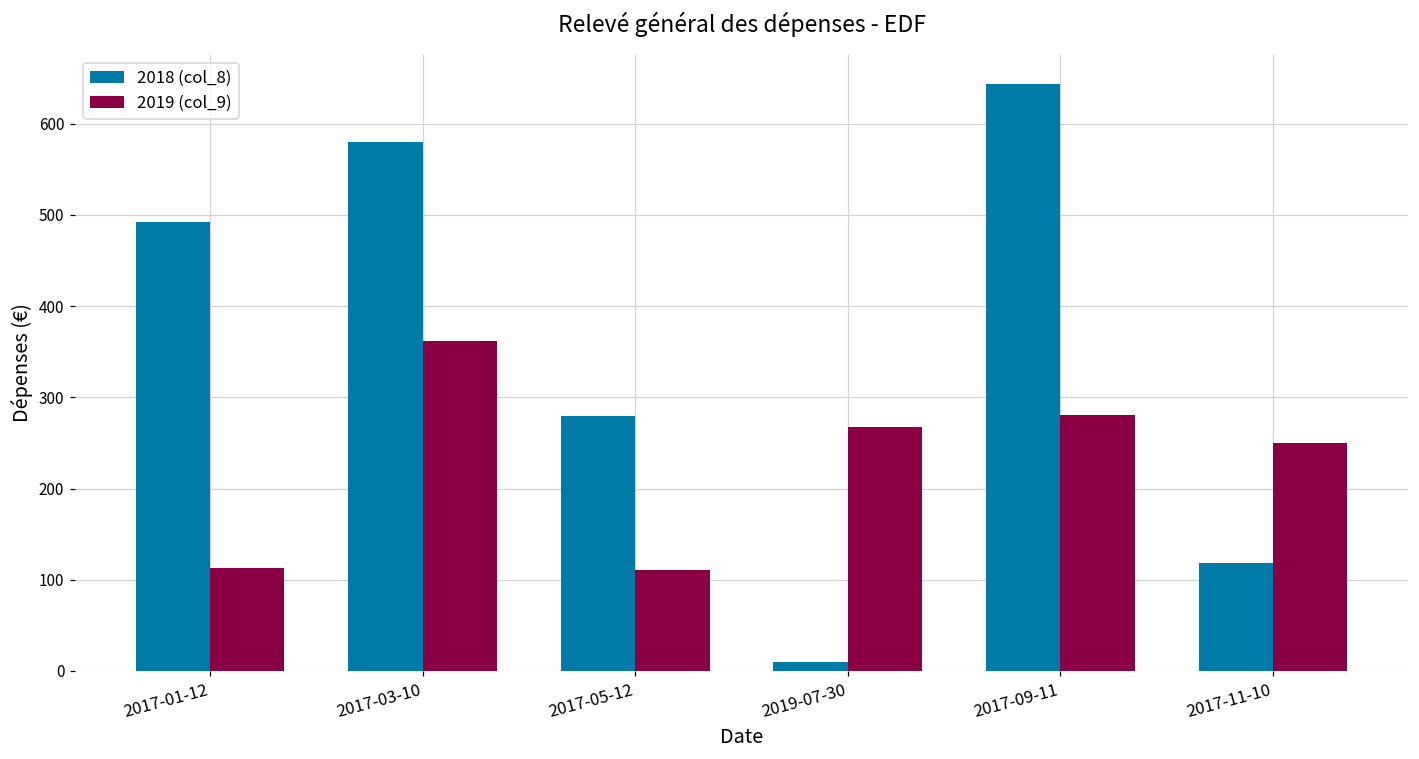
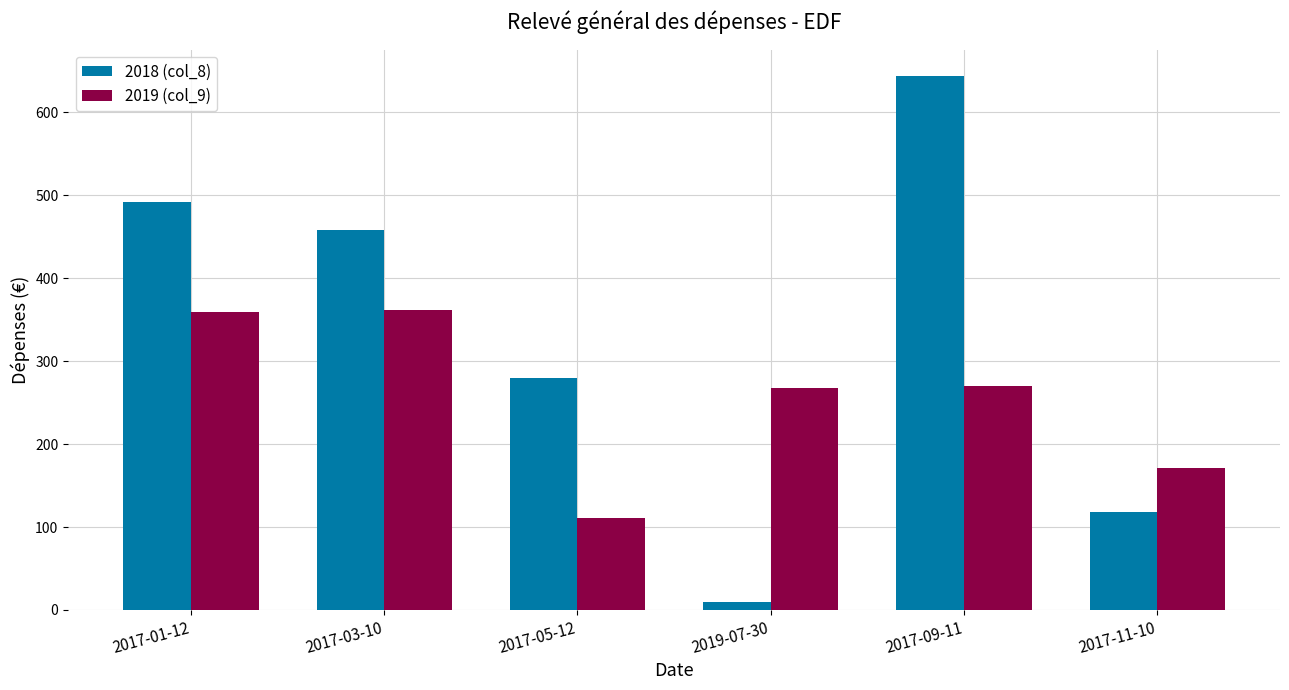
2019 (col_9), 2017-01-12: 110 -> 360
2018 (col_8), 2017-03-10: 580 -> 460
2019 (col_9), 2017-09-11: 280 -> 270
2019 (col_9), 2017-11-10: 250 -> 170
